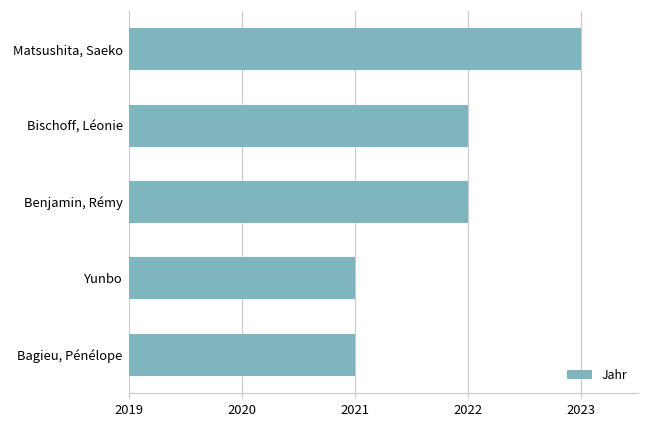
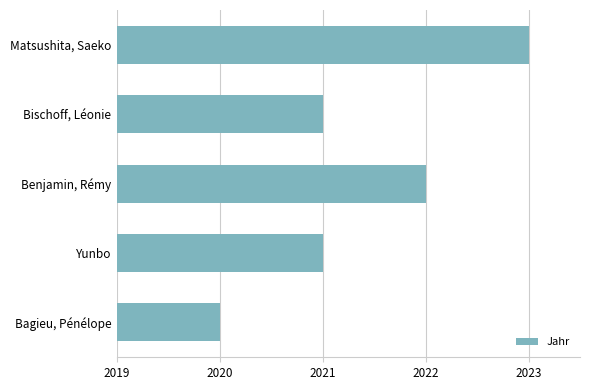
Bischoff, Léonie: 2022 -> 2021
Bagieu, Pénélope: 2021 -> 2020
